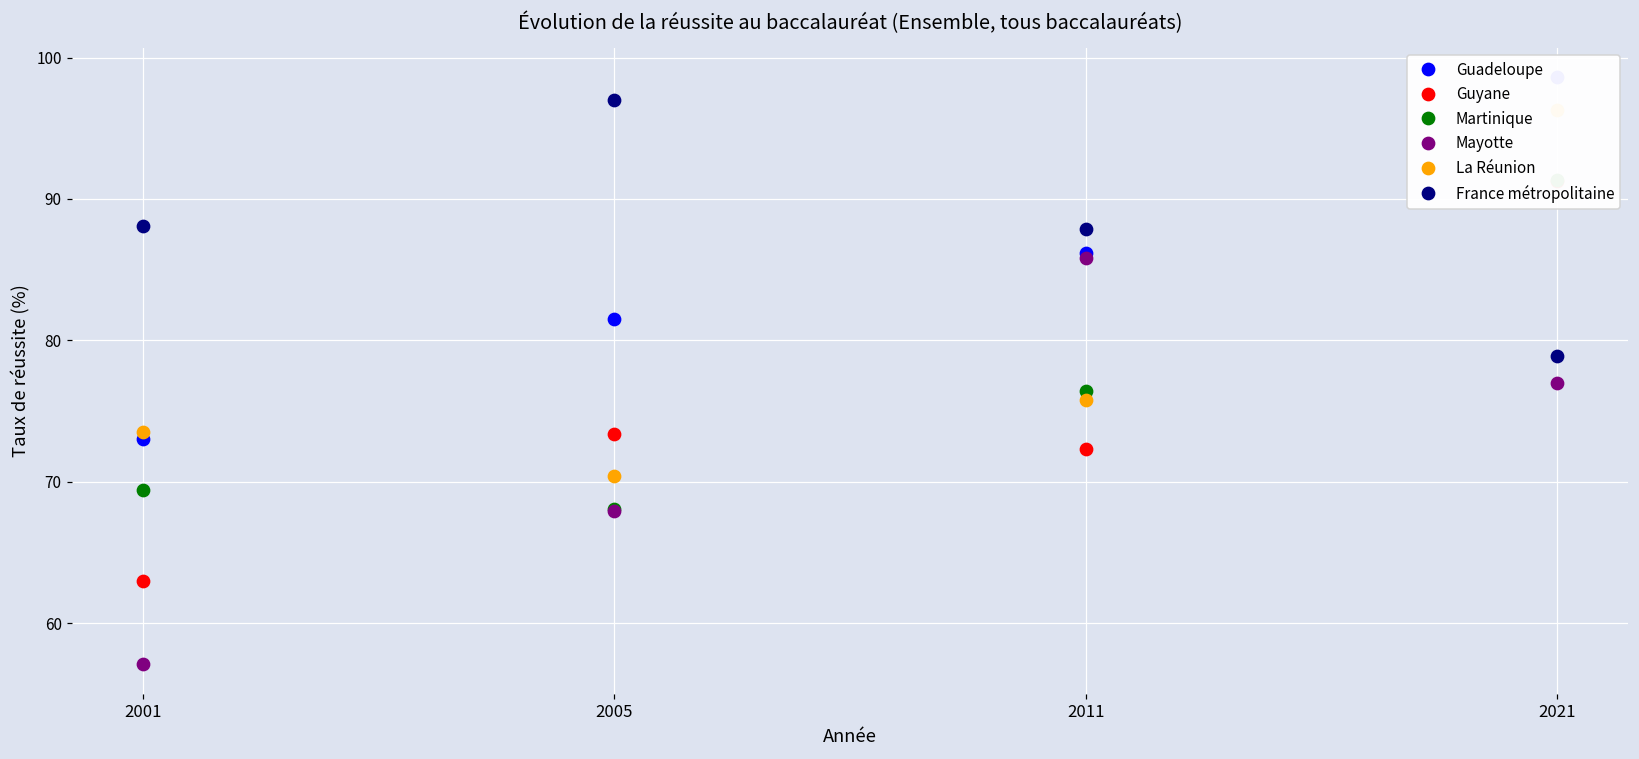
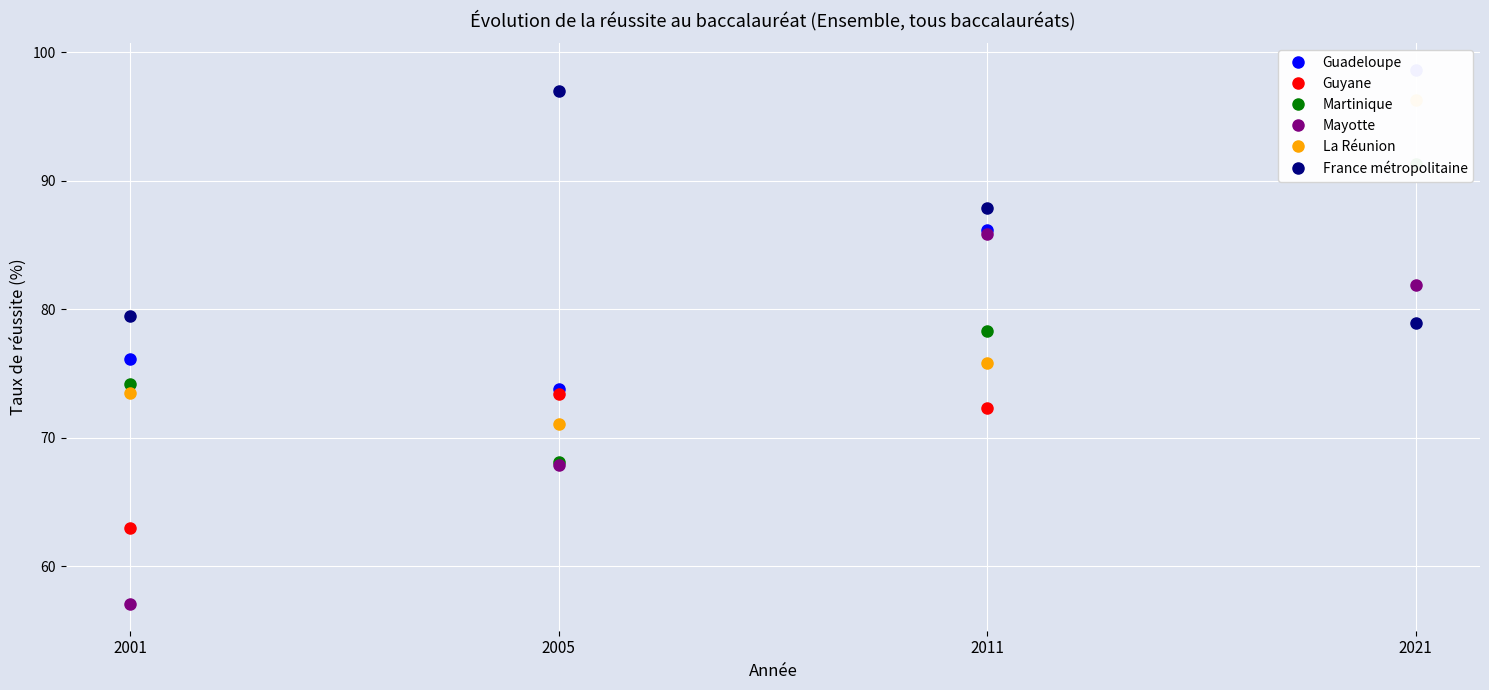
Guadeloupe, 2001: 73.0 -> 76.1
Martinique, 2001: 69.4 -> 74.2
France métropolitaine, 2001: 88.1 -> 79.5
Guadeloupe, 2005: 81.5 -> 73.8
La Réunion, 2005: 70.4 -> 71.1
Martinique, 2011: 76.4 -> 78.3
Mayotte, 2021: 77.0 -> 81.9
